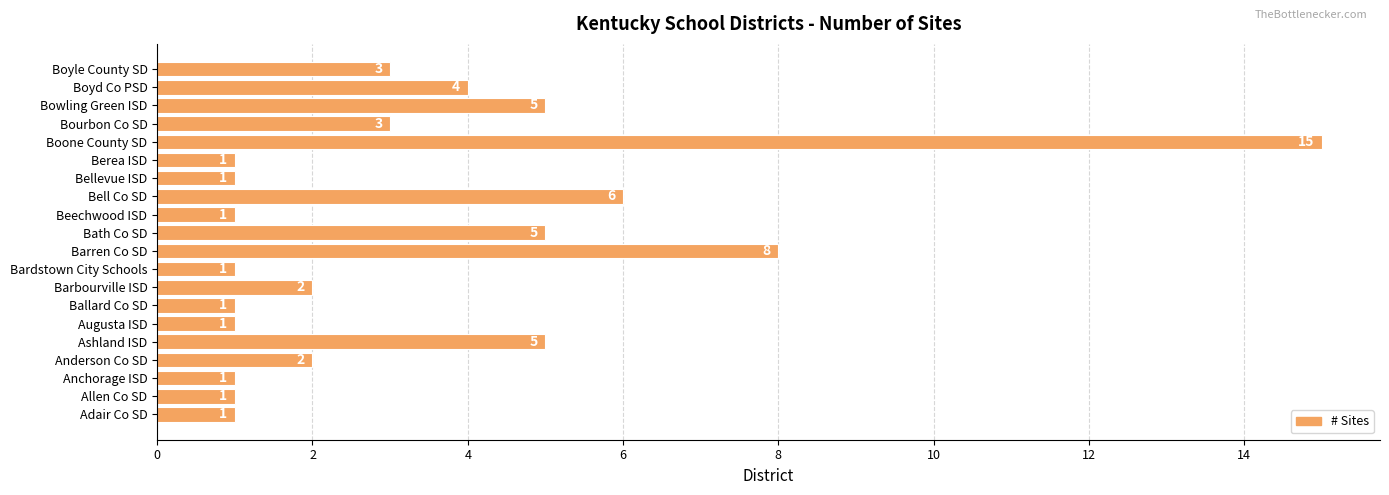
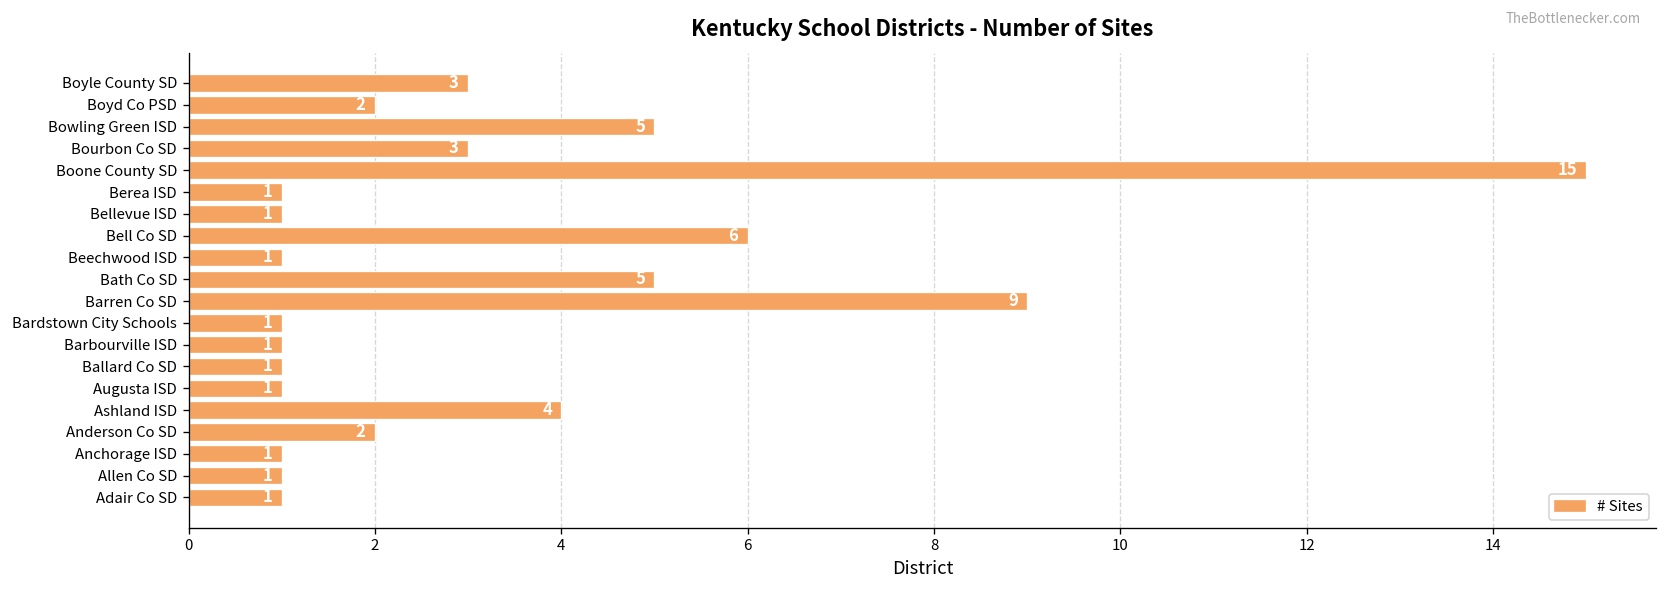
Boyd Co PSD: 4 -> 2
Barren Co SD: 8 -> 9
Barbourville ISD: 2 -> 1
Ashland ISD: 5 -> 4
